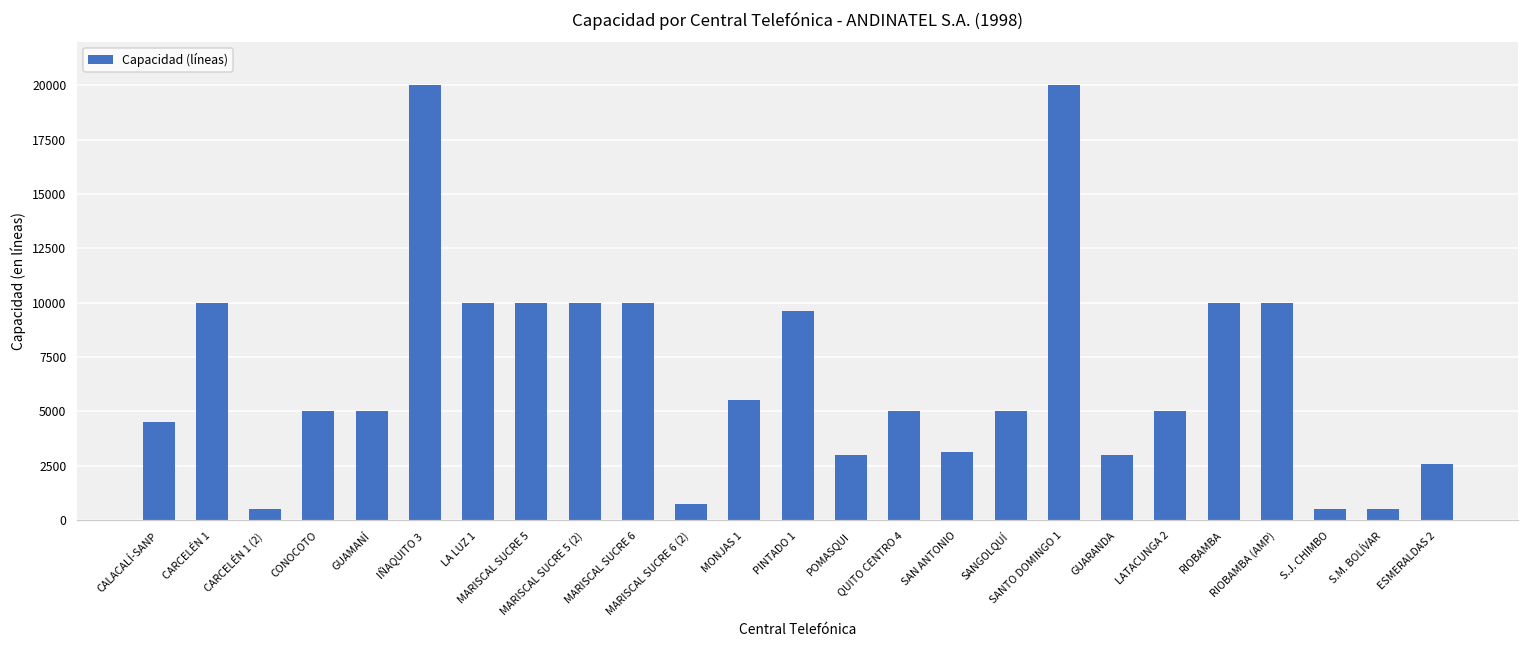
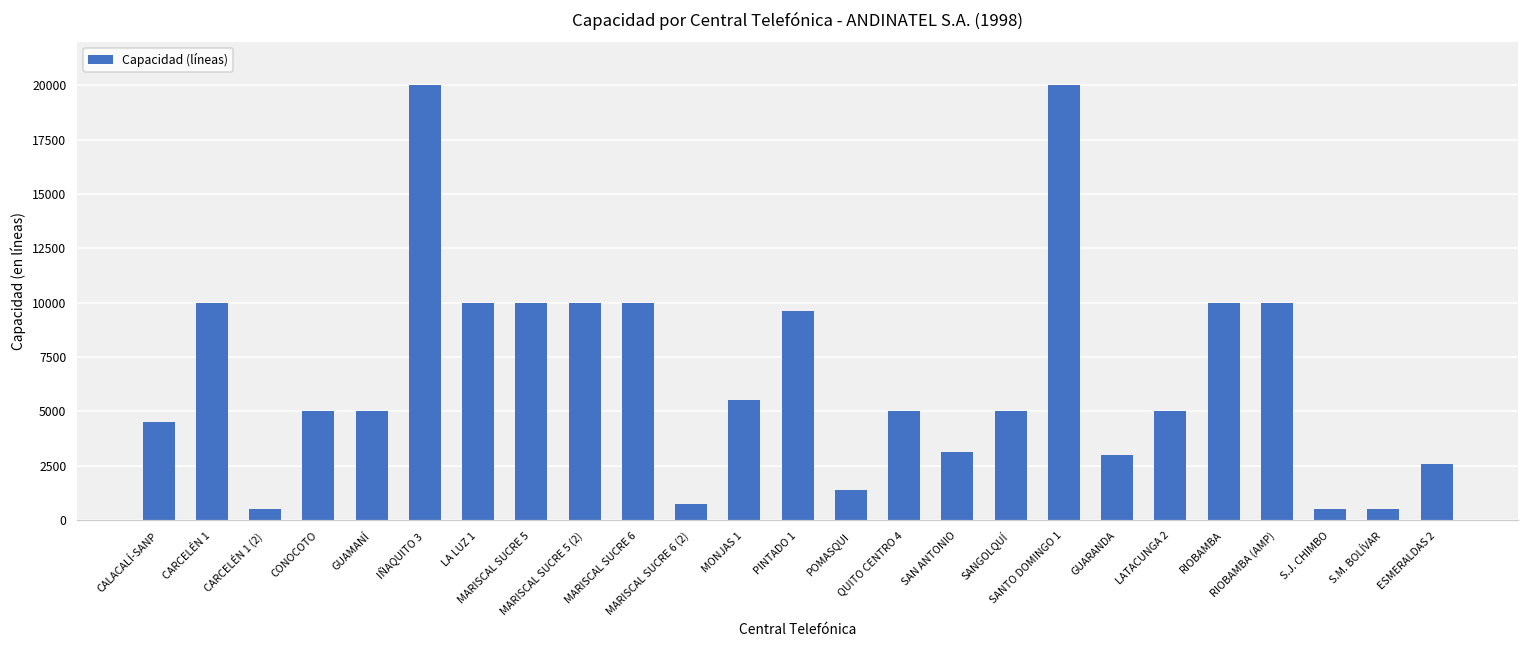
POMASQUI: 3000 -> 1400
